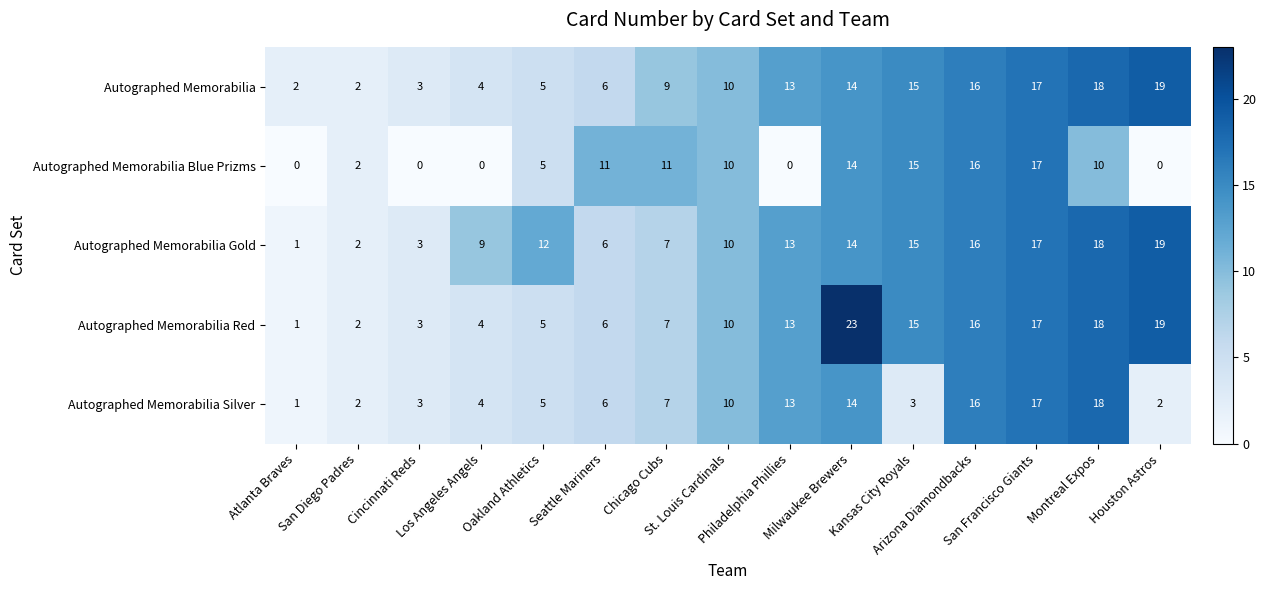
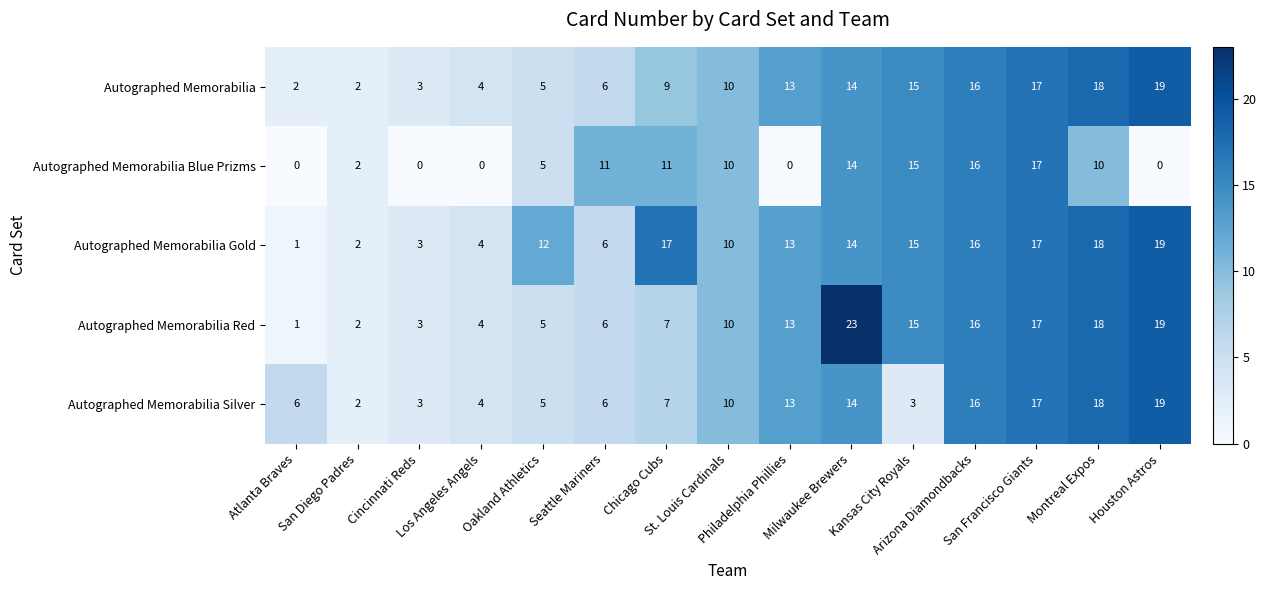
Autographed Memorabilia Gold, Los Angeles Angels: 9 -> 4
Autographed Memorabilia Gold, Chicago Cubs: 7 -> 17
Autographed Memorabilia Silver, Atlanta Braves: 1 -> 6
Autographed Memorabilia Silver, Houston Astros: 2 -> 19
